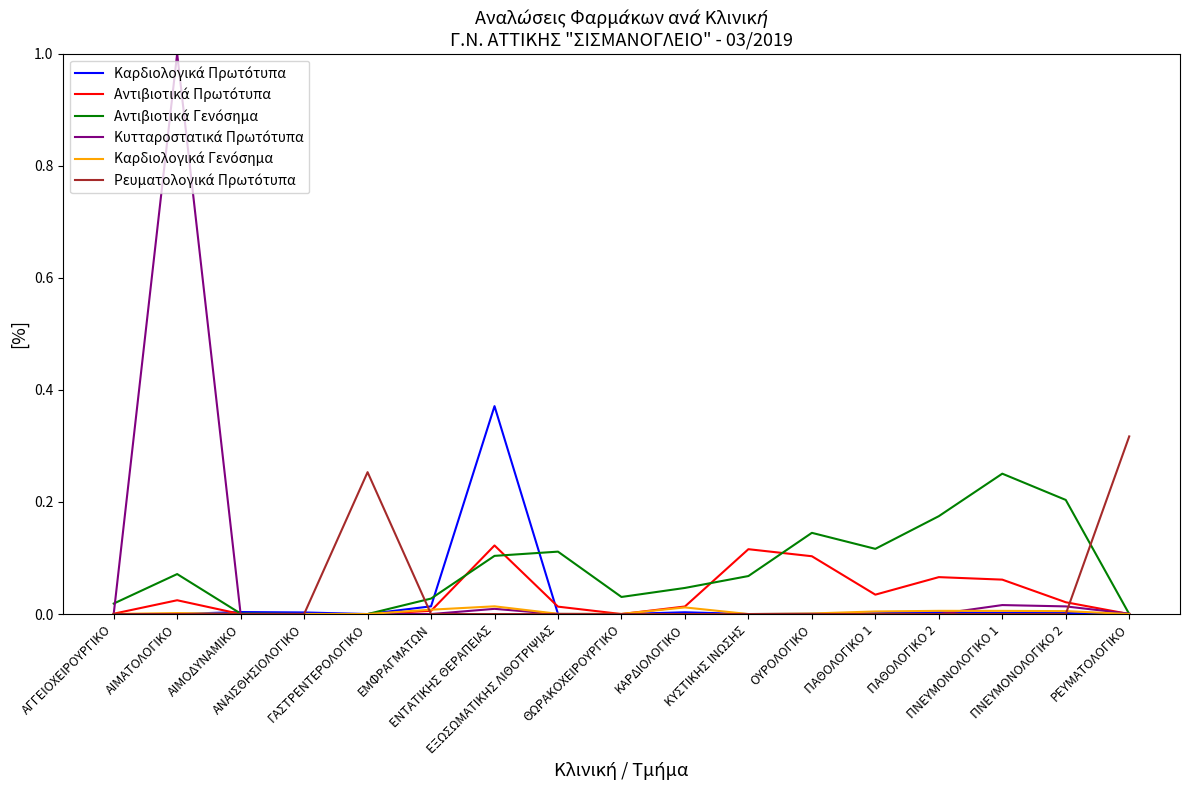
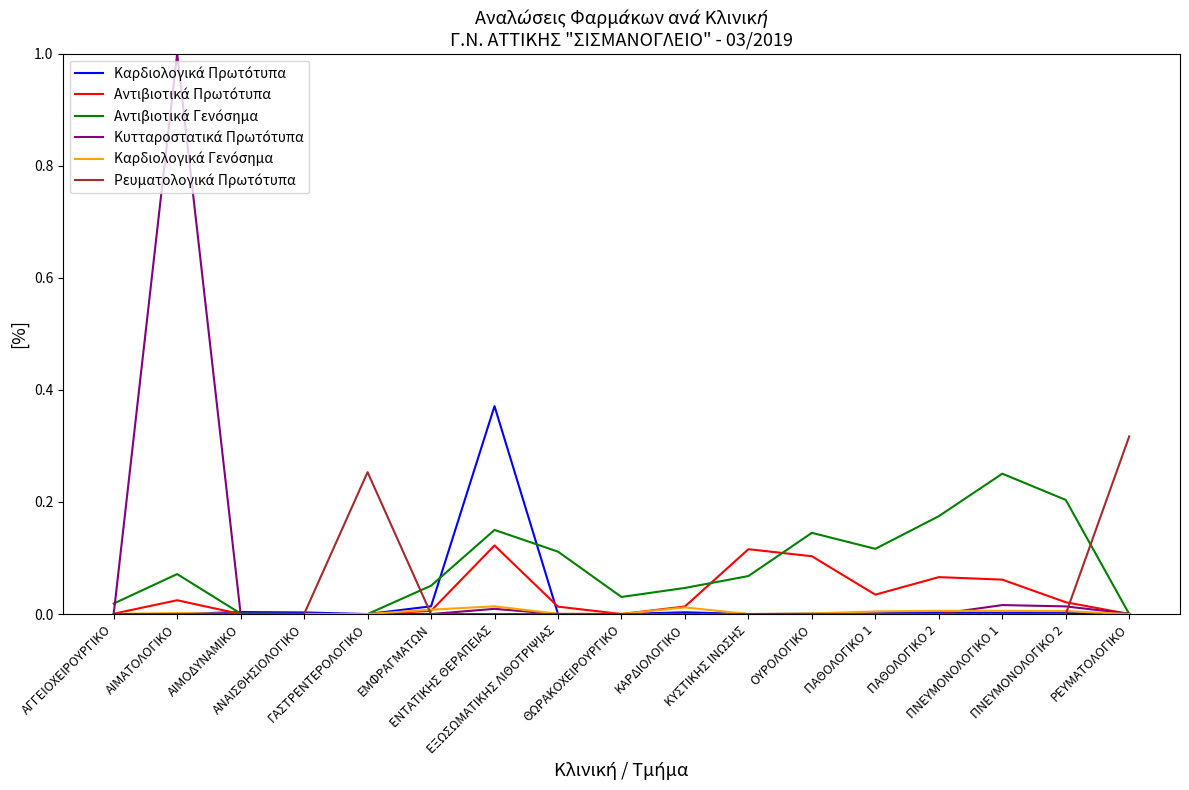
Αντιβιοτικά Γενόσημα, ΕΜΦΡΑΓΜΑΤΩΝ: 0.03 -> 0.05
Αντιβιοτικά Γενόσημα, ΕΝΤΑΤΙΚΗΣ ΘΕΡΑΠΕΙΑΣ: 0.10 -> 0.15
